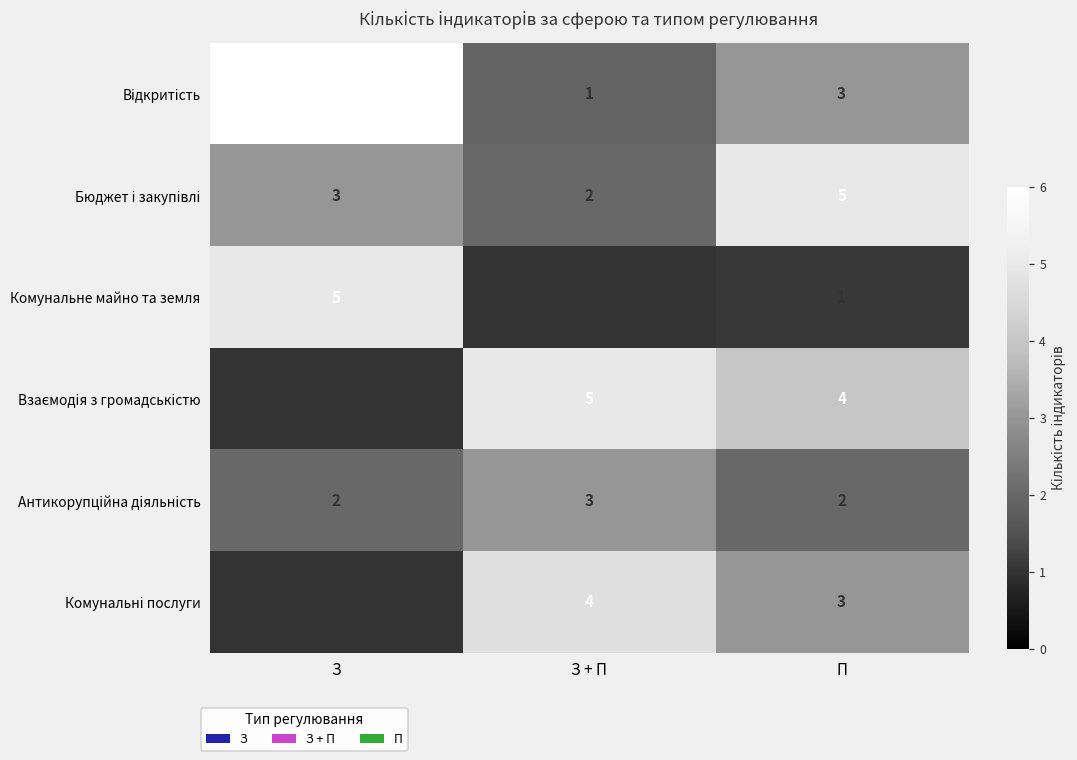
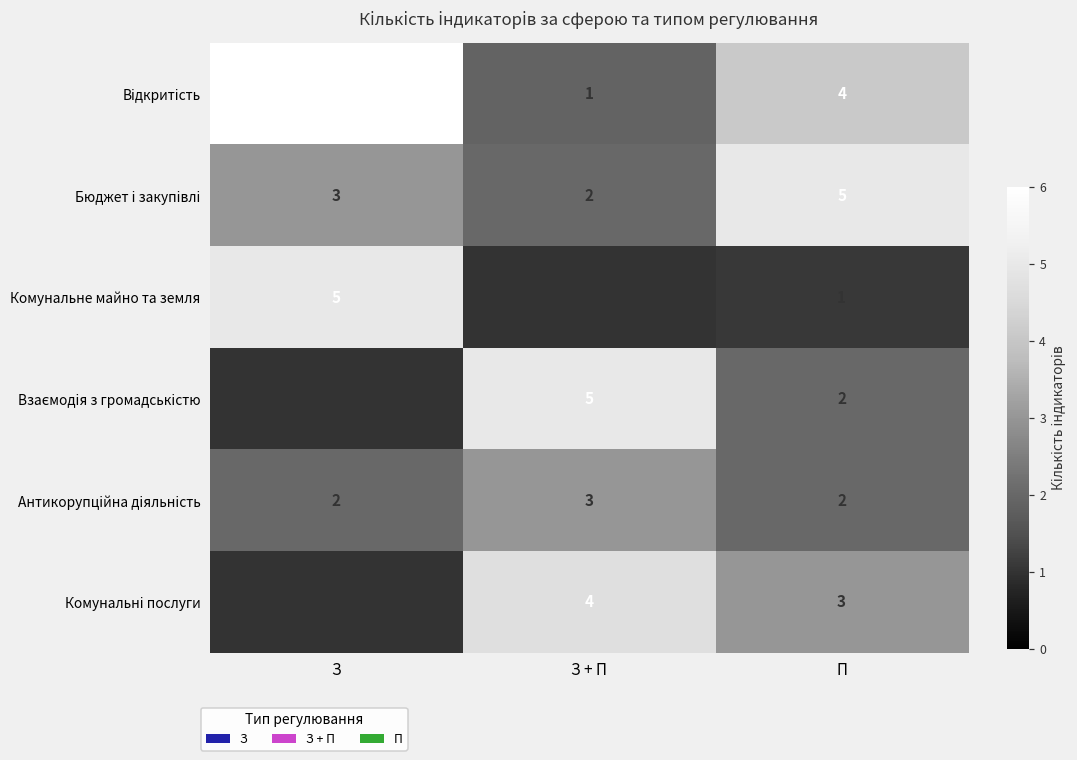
Відкритість, П: 3 -> 4
Взаємодія з громадськістю, П: 4 -> 2
